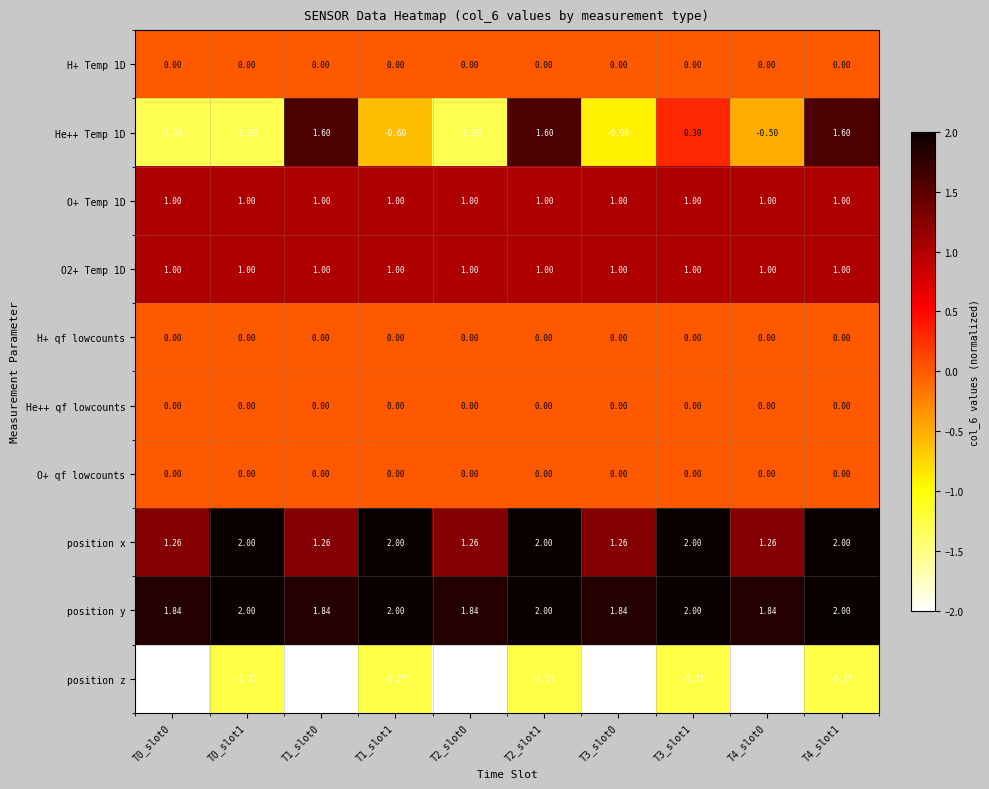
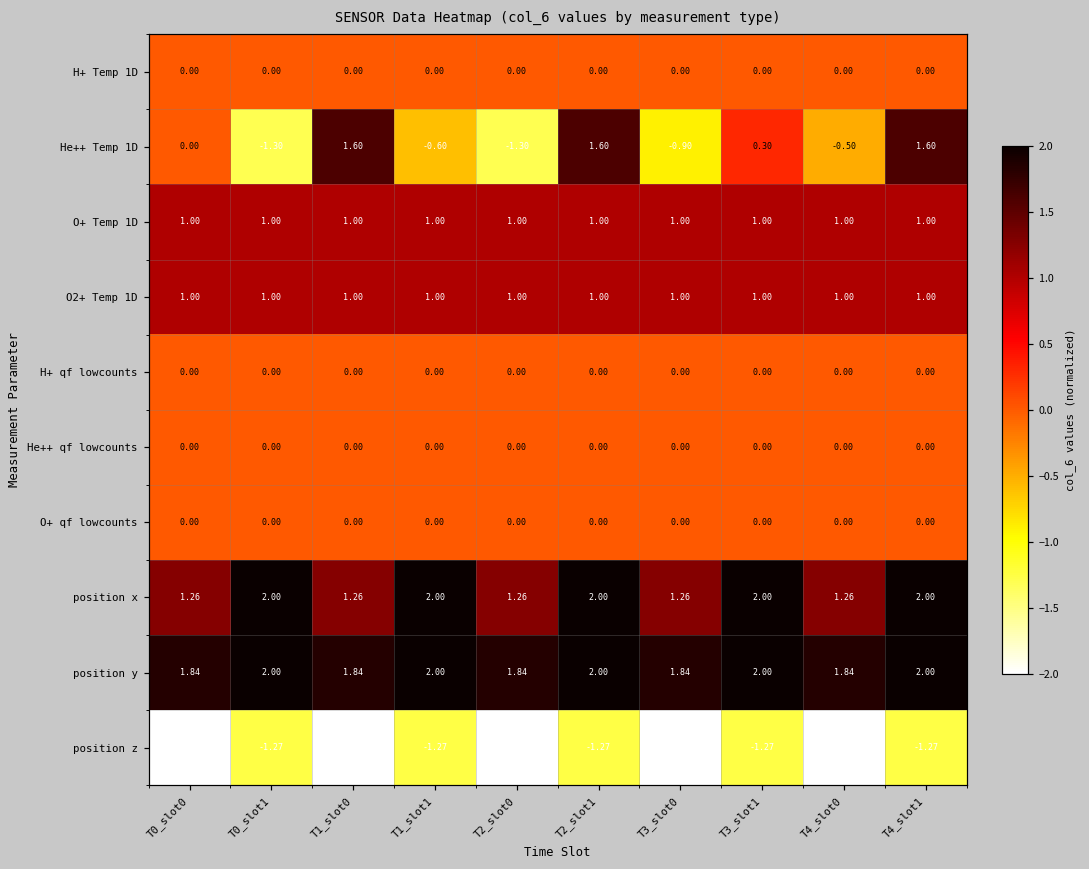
He++ Temp 1D, T0_slot0: -1.30 -> 0.00
